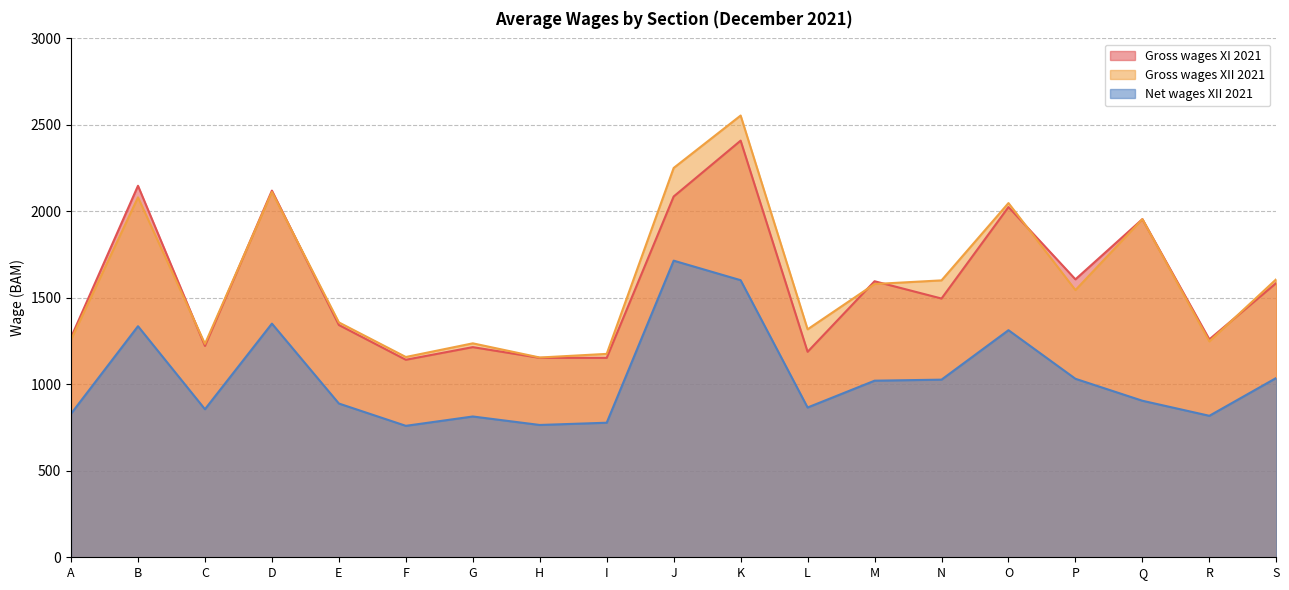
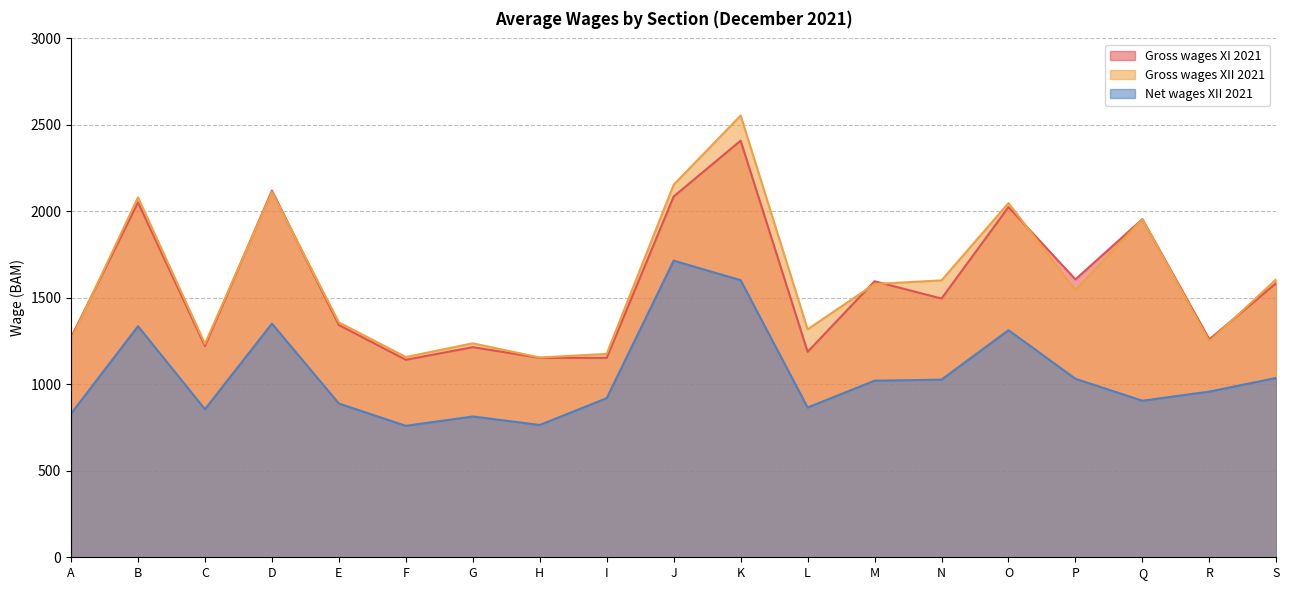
Gross wages XI 2021, B: 2150 -> 2050
Net wages XII 2021, I: 780 -> 920
Gross wages XII 2021, J: 2250 -> 2150
Net wages XII 2021, R: 820 -> 960
